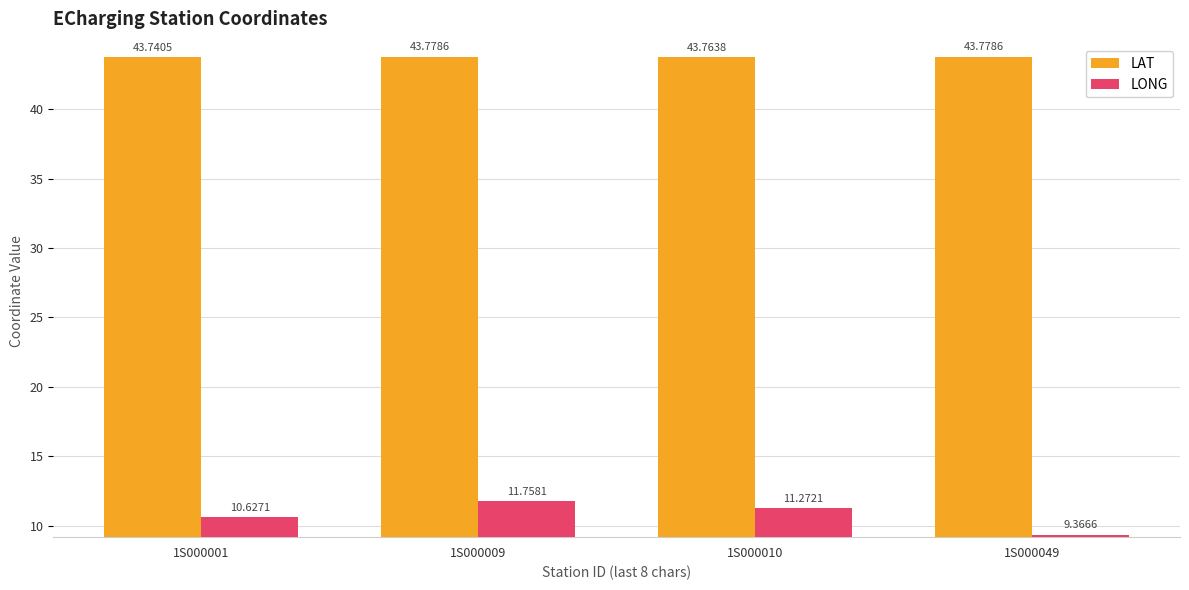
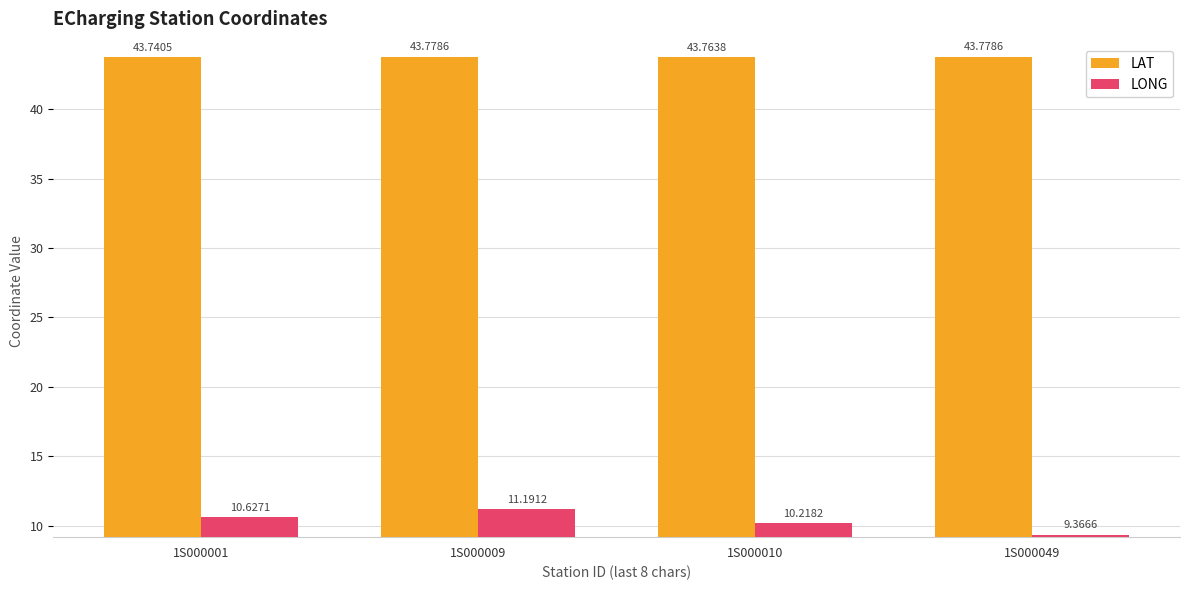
LONG, 1S000009: 11.7581 -> 11.1912
LONG, 1S000010: 11.2721 -> 10.2182
